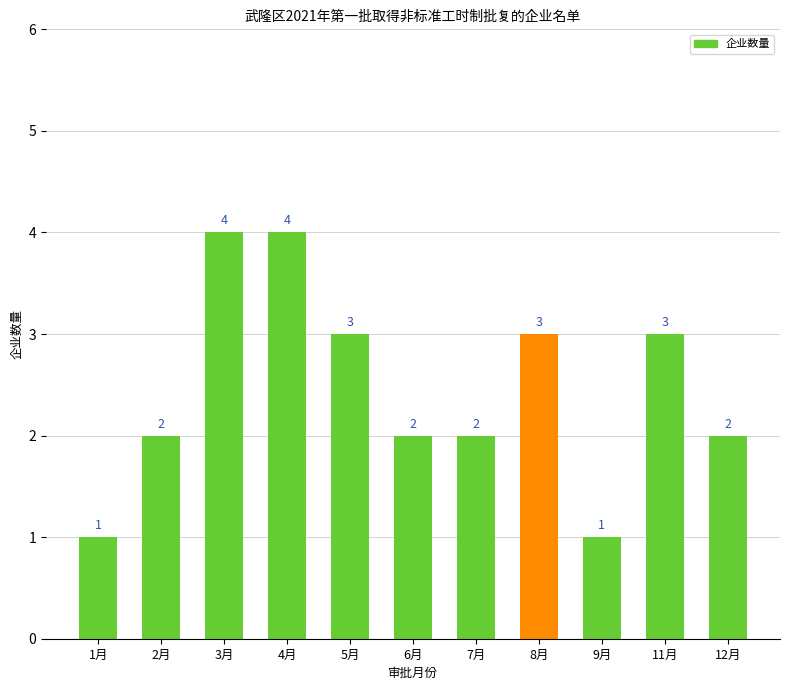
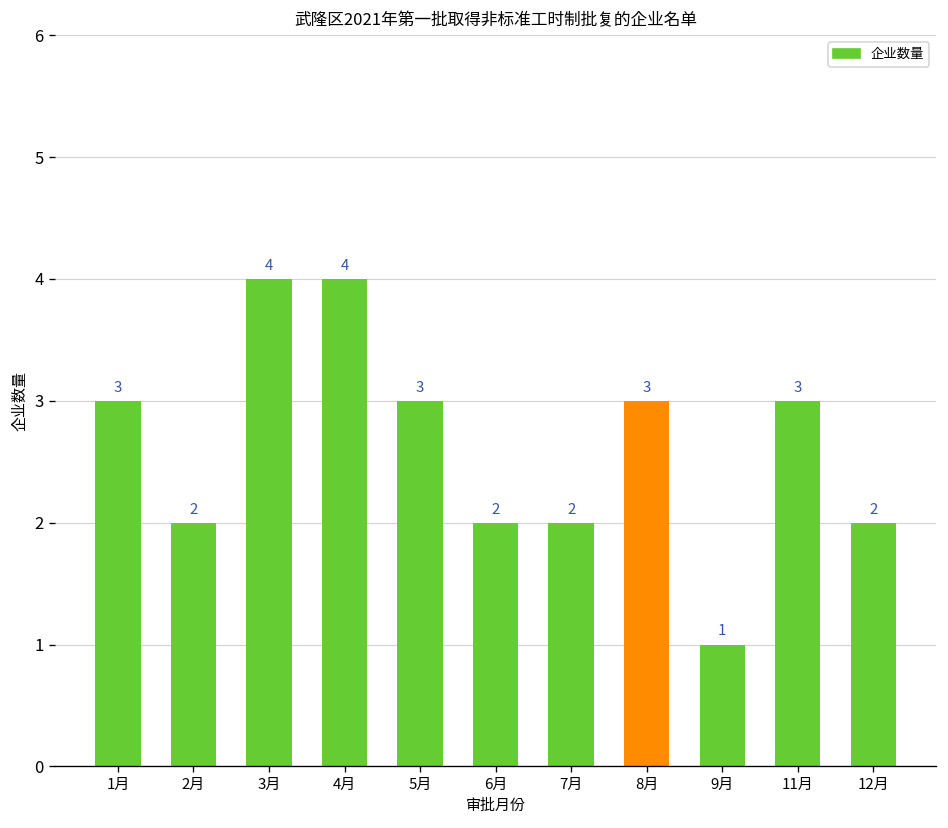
1月: 1 -> 3
